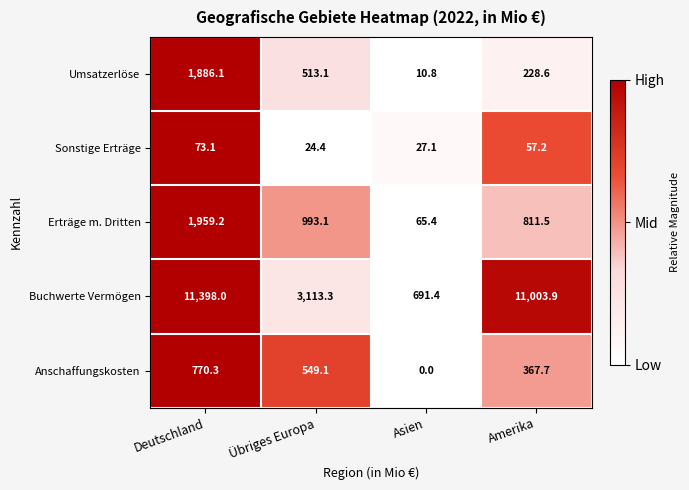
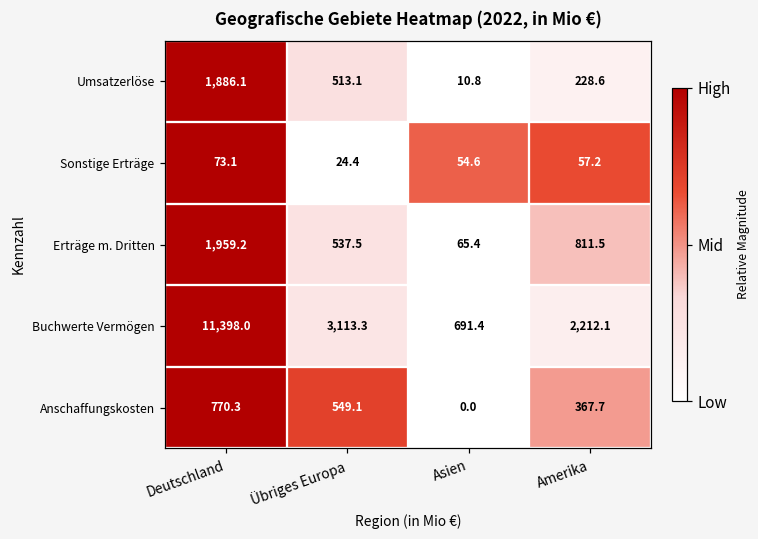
Sonstige Erträge, Asien: 27.1 -> 54.6
Erträge m. Dritten, Übriges Europa: 993.1 -> 537.5
Buchwerte Vermögen, Amerika: 11,003.9 -> 2,212.1
